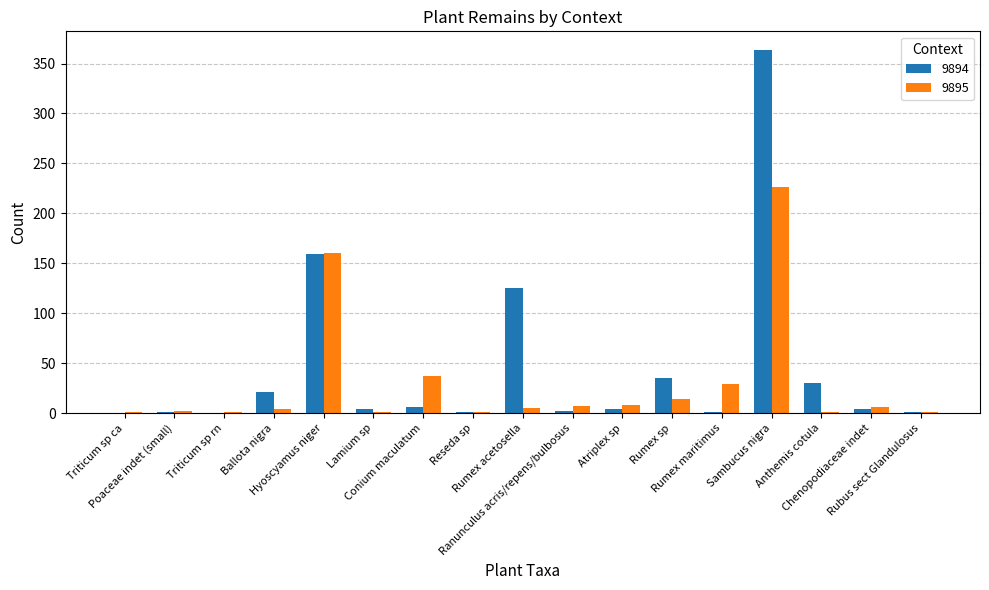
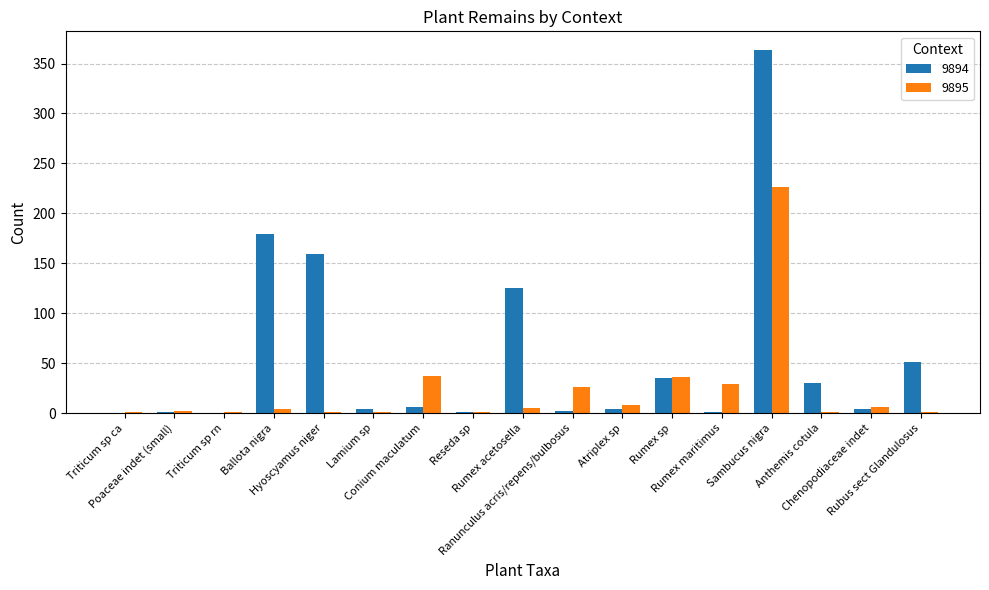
9894, Ballota nigra: 20 -> 180
9895, Hyoscyamus niger: 160 -> 0
9895, Ranunculus acris/repens/bulbosus: 10 -> 30
9895, Rumex sp: 10 -> 40
9894, Rubus sect Glandulosus: 0 -> 50
